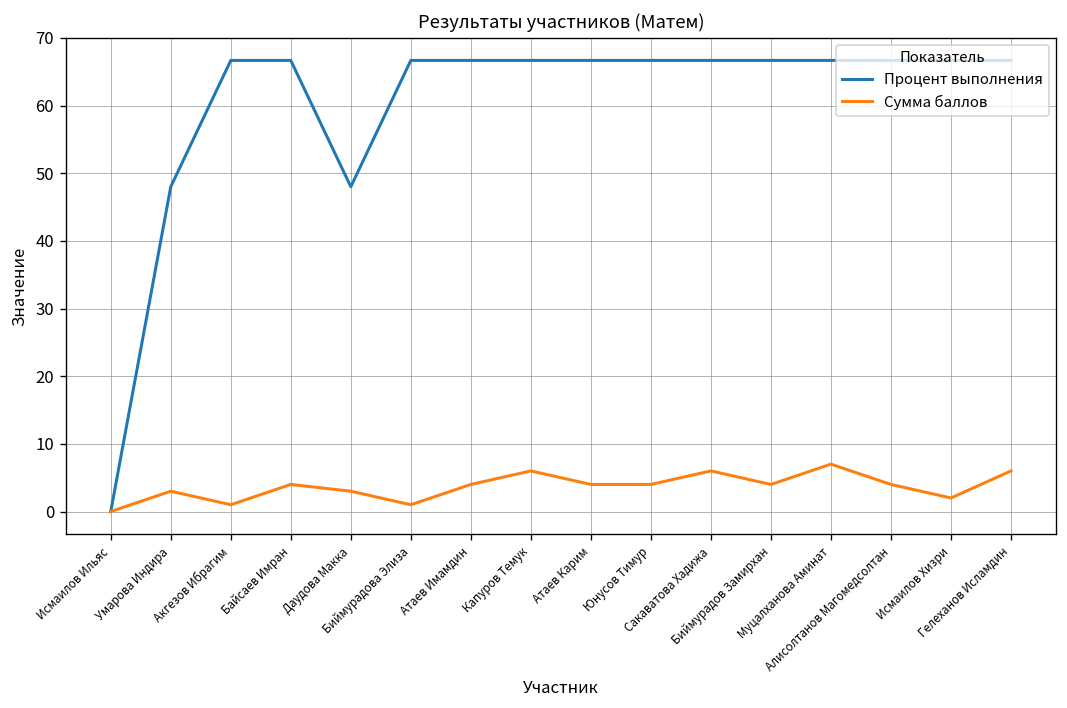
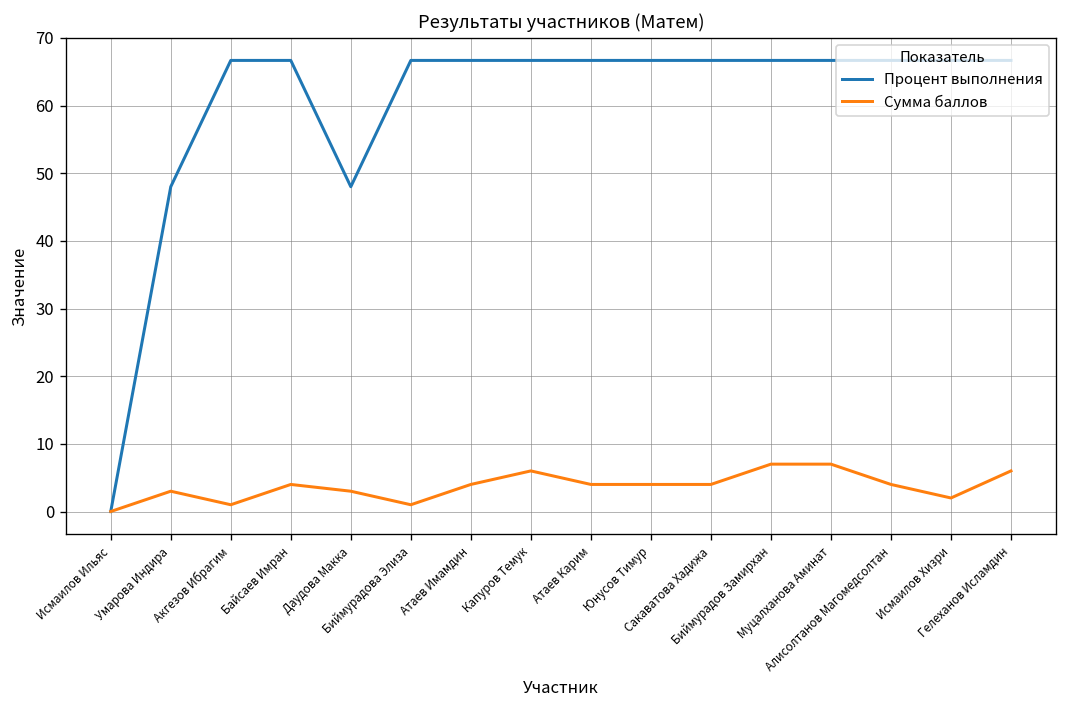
Сумма баллов, Сакаватова Хадижа: 6 -> 4
Сумма баллов, Биймурадов Замирхан: 4 -> 7
